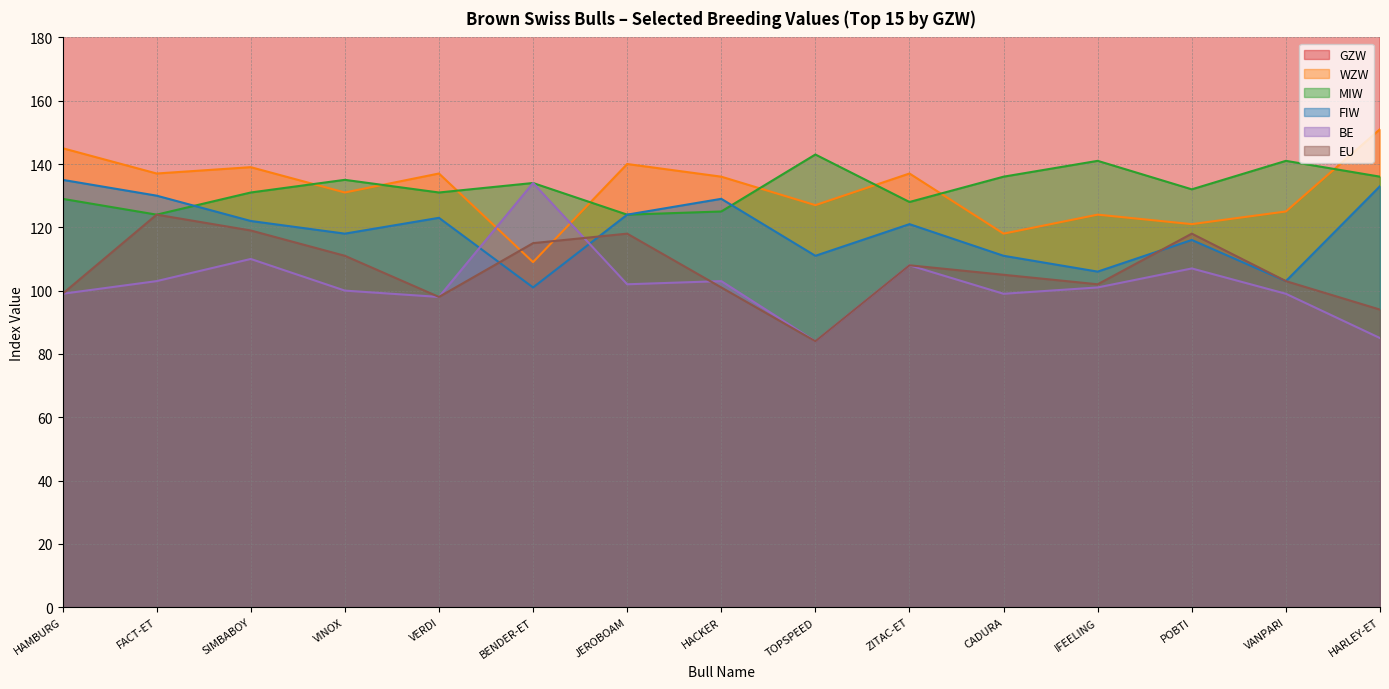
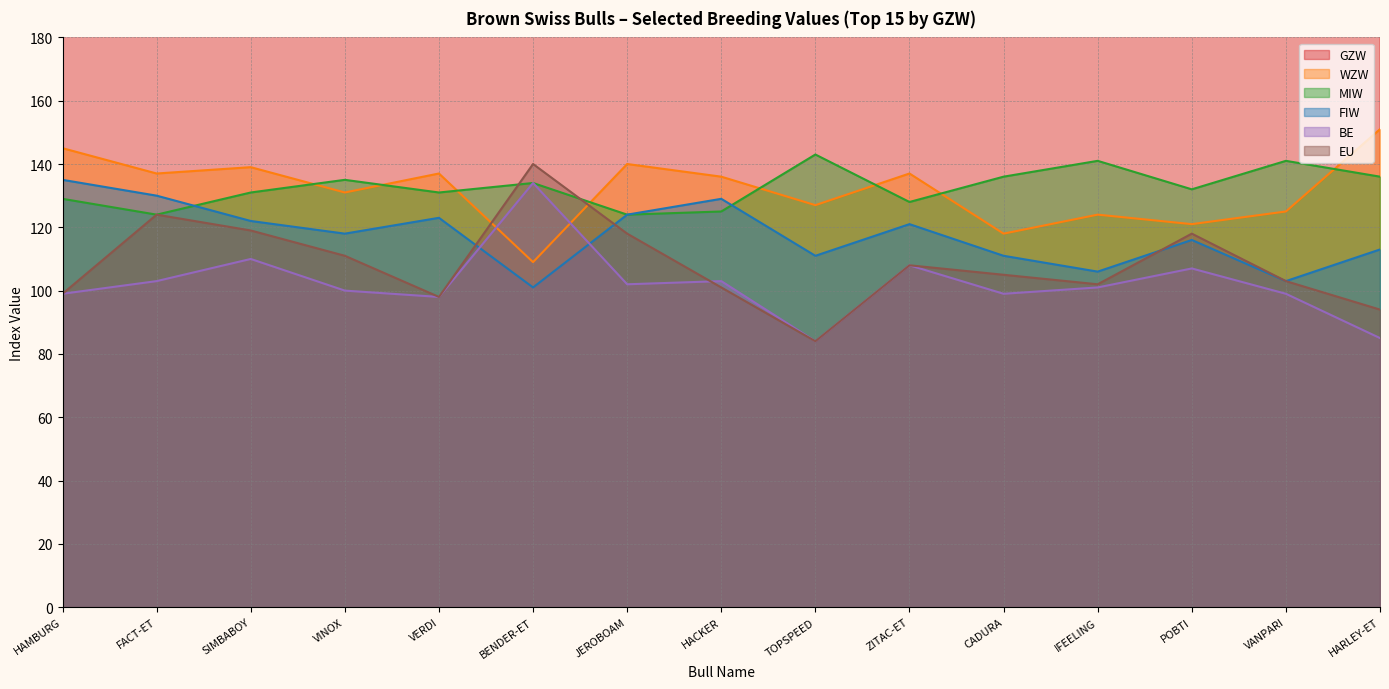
EU, BENDER-ET: 115 -> 140
FIW, HARLEY-ET: 133 -> 113
